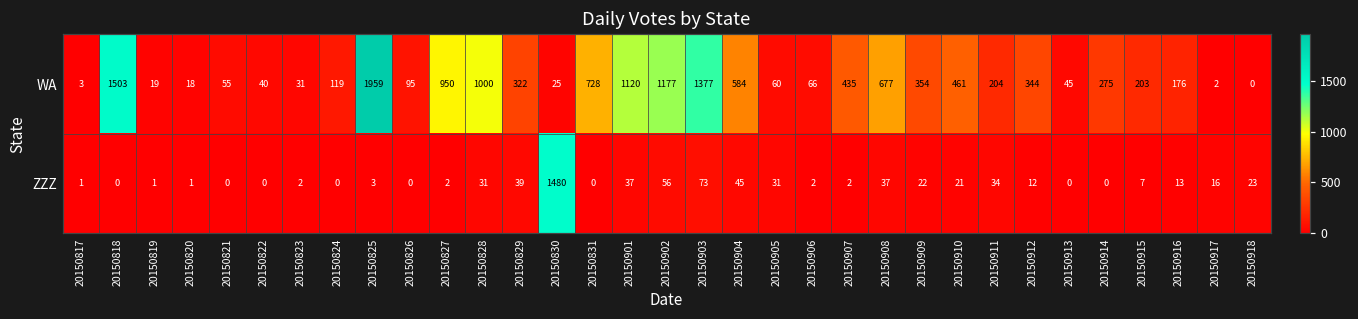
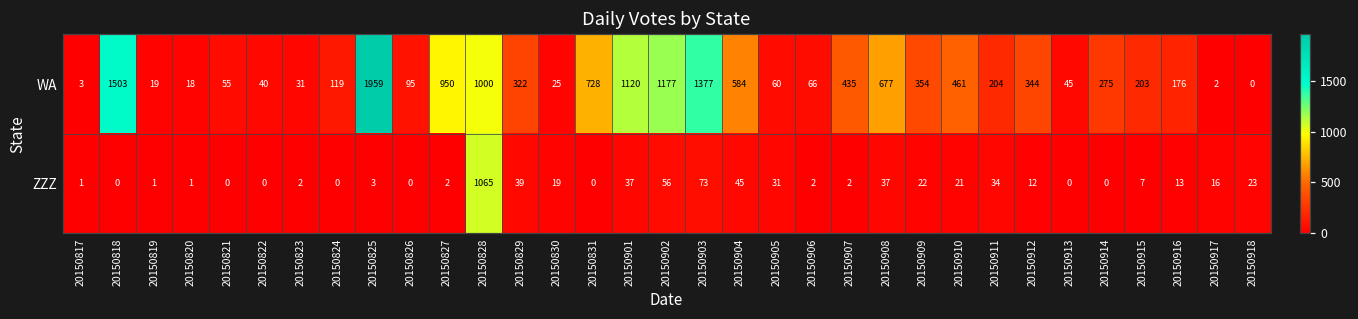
ZZZ, 20150828: 31 -> 1065
ZZZ, 20150830: 1480 -> 19
